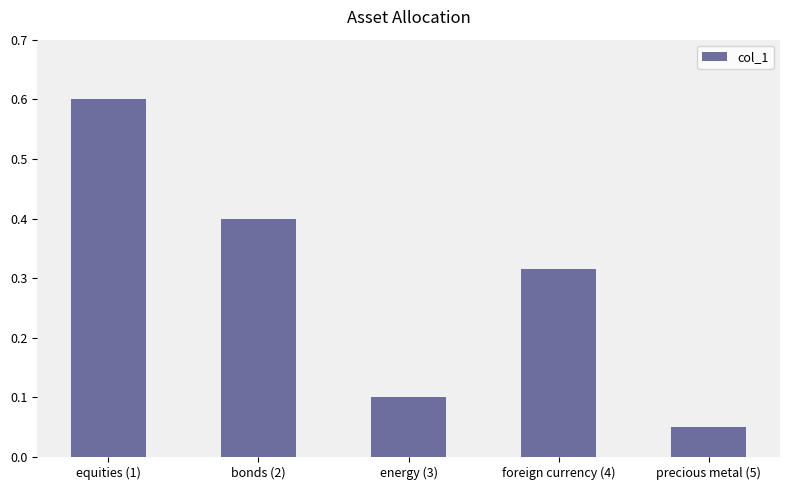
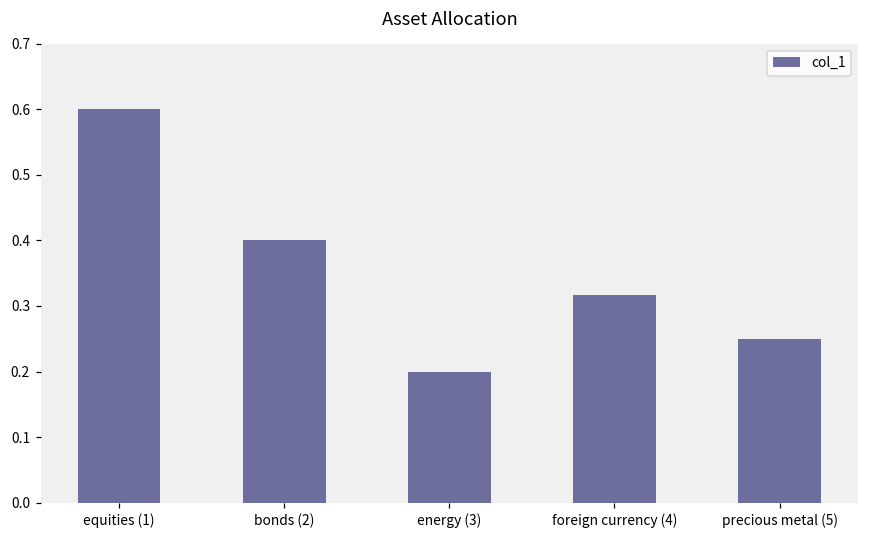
energy (3): 0.1 -> 0.2
precious metal (5): 0.05 -> 0.25
